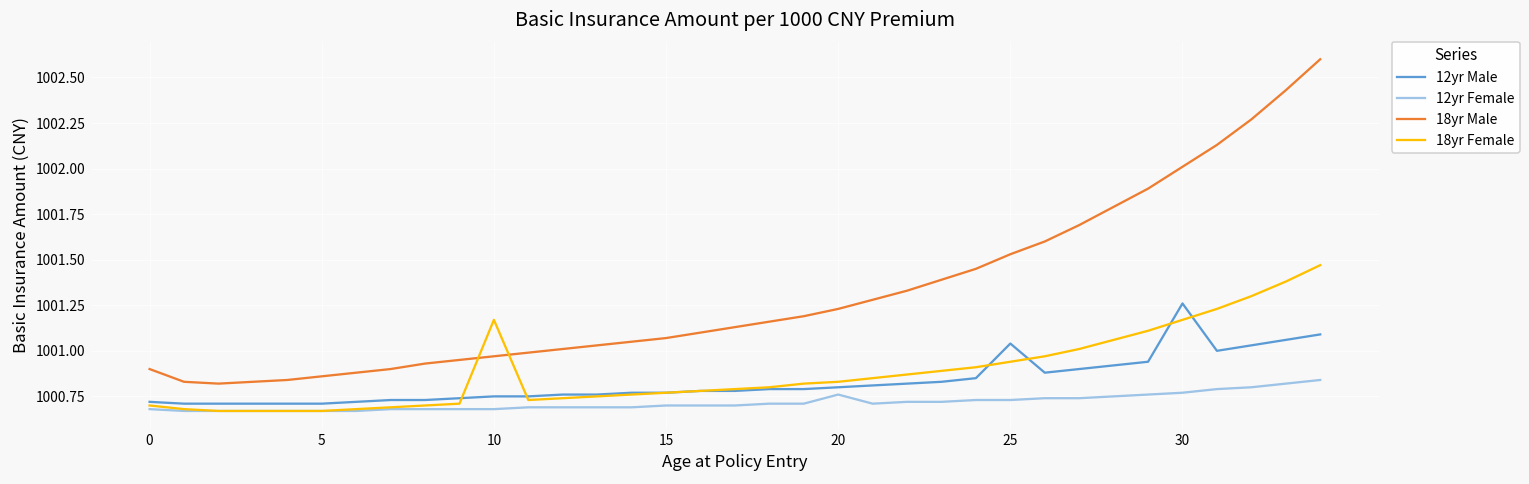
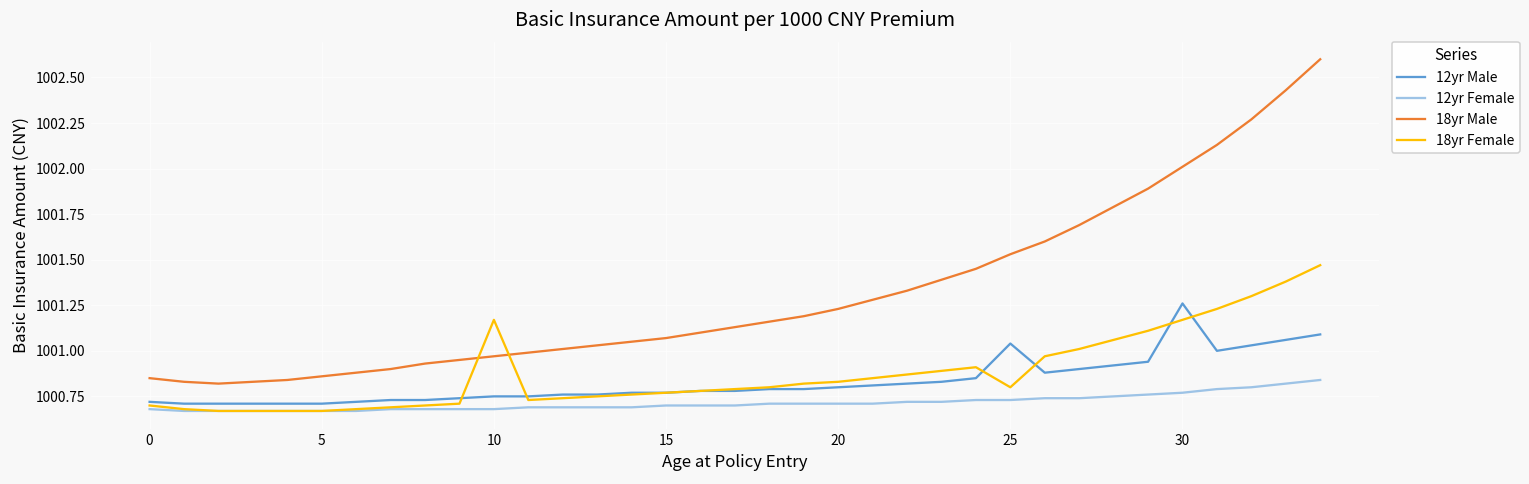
18yr Male, 0: 1000.90 -> 1000.85
12yr Female, 20: 1000.76 -> 1000.71
18yr Female, 25: 1000.94 -> 1000.80
